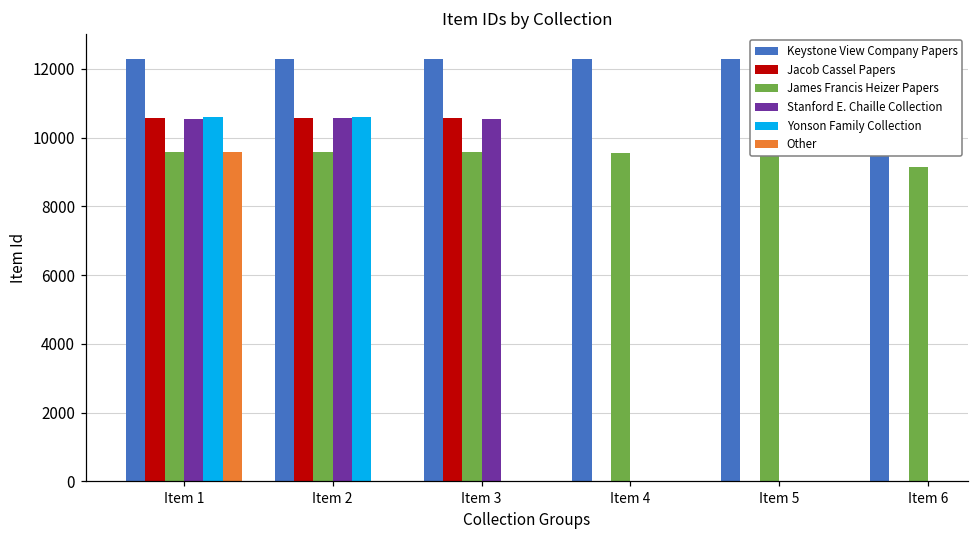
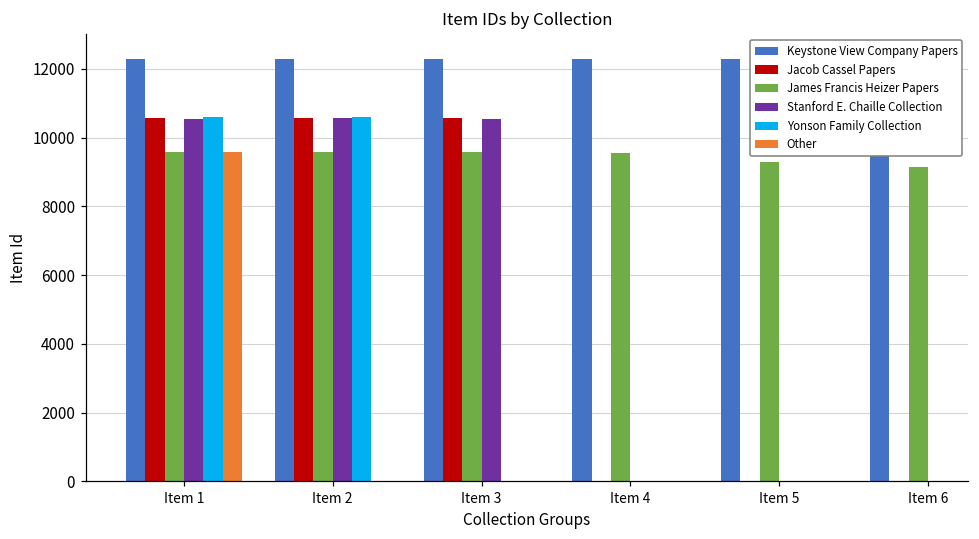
James Francis Heizer Papers, Item 5: 9600 -> 9300
